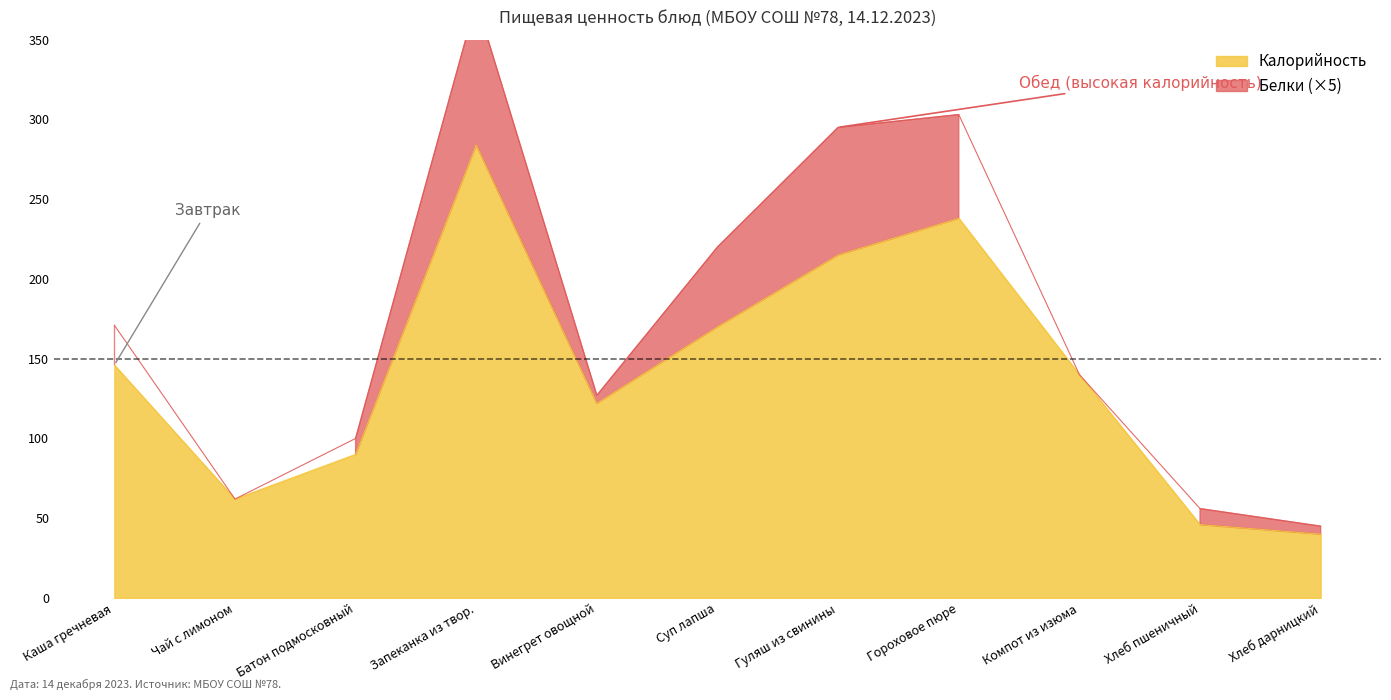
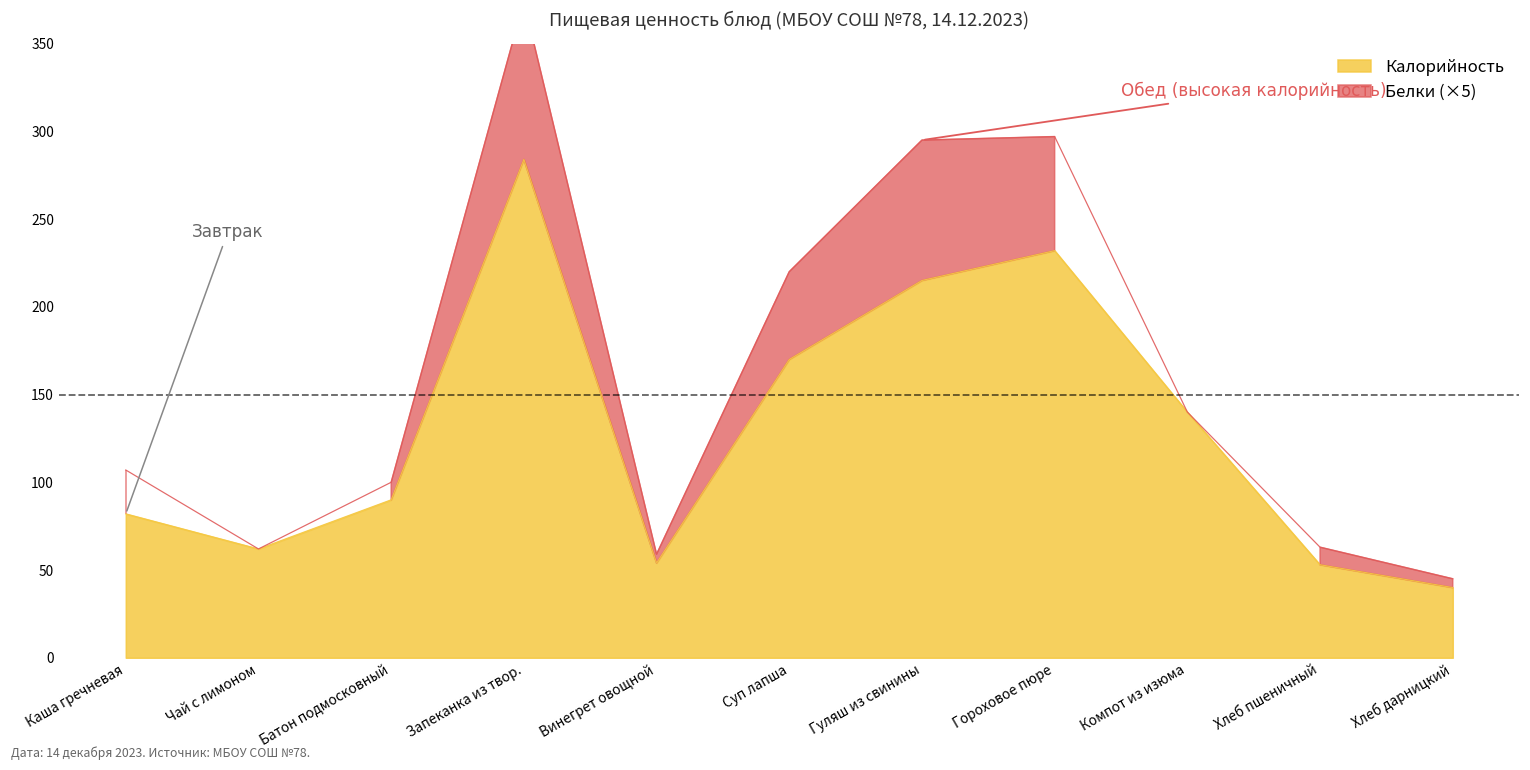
Калорийность, Каша гречневая: 146 -> 82
Калорийность, Винегрет овощной: 122 -> 54
Калорийность, Гороховое пюре: 238 -> 232
Калорийность, Хлеб пшеничный: 46 -> 53
